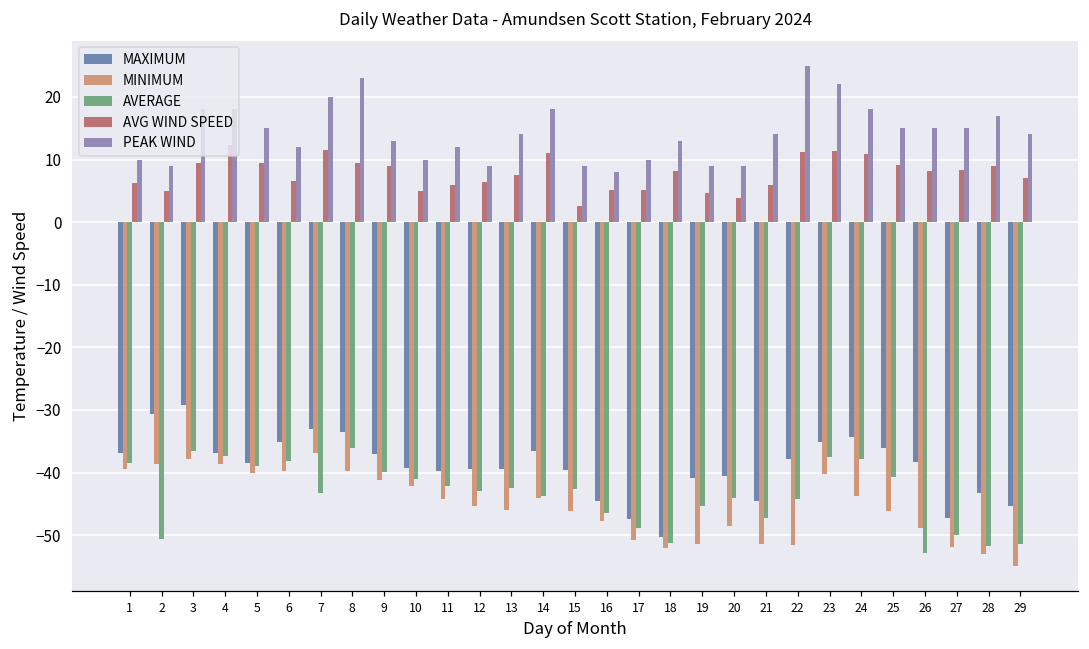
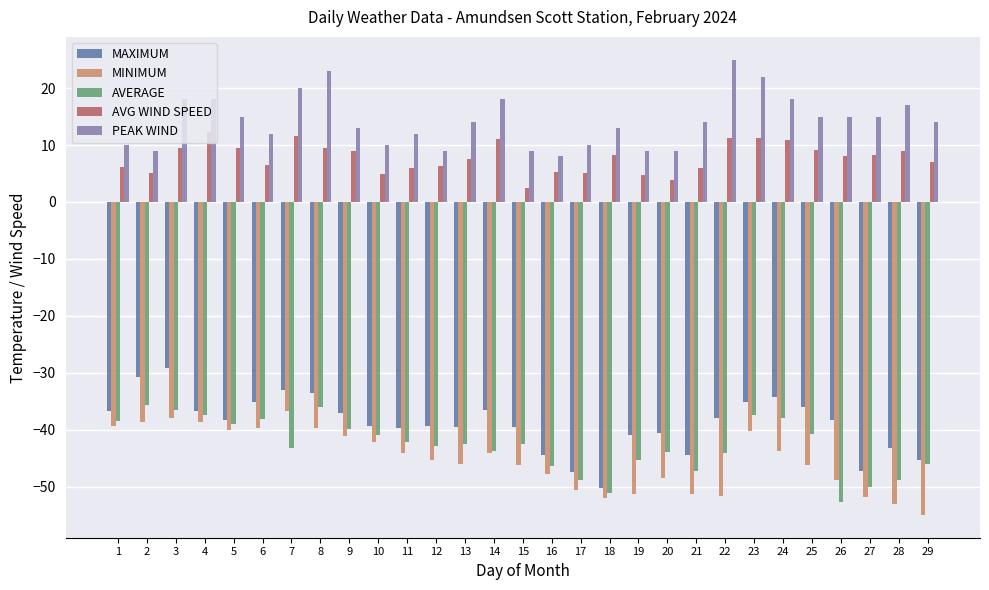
AVERAGE, 2: -51 -> -36
AVERAGE, 28: -52 -> -49
AVERAGE, 29: -51 -> -46
